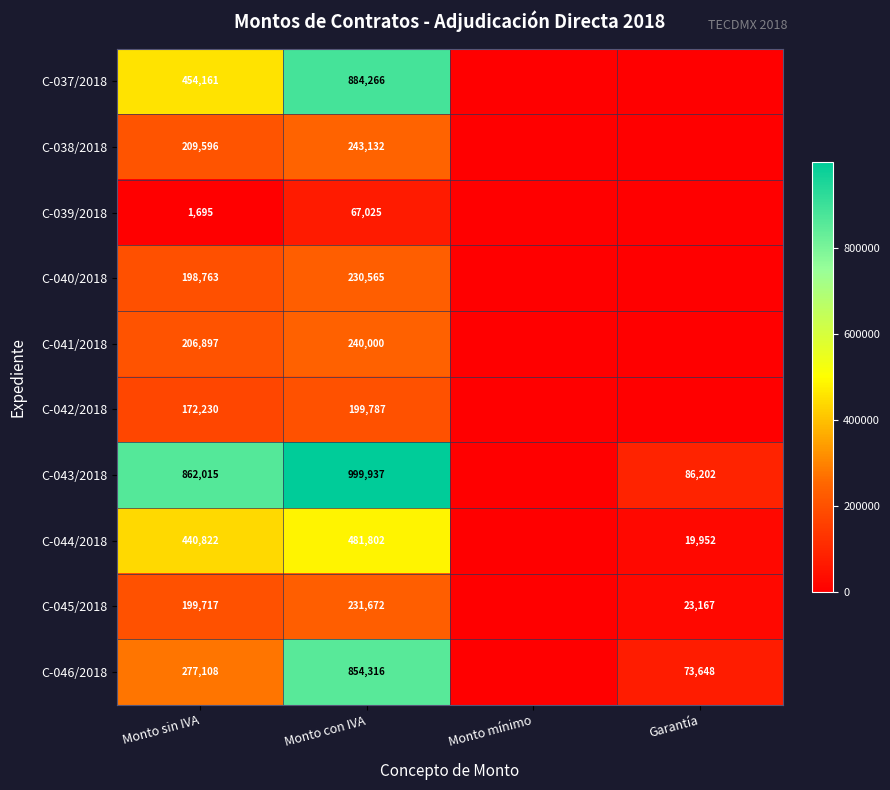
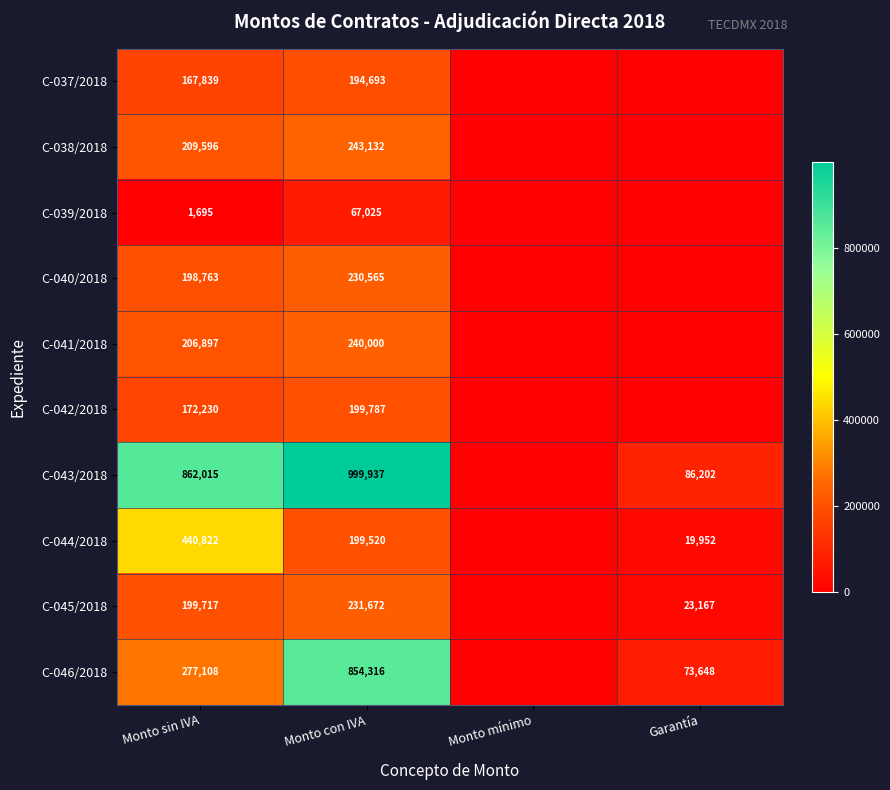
C-037/2018, Monto sin IVA: 454,161 -> 167,839
C-037/2018, Monto con IVA: 884,266 -> 194,693
C-044/2018, Monto con IVA: 481,802 -> 199,520
